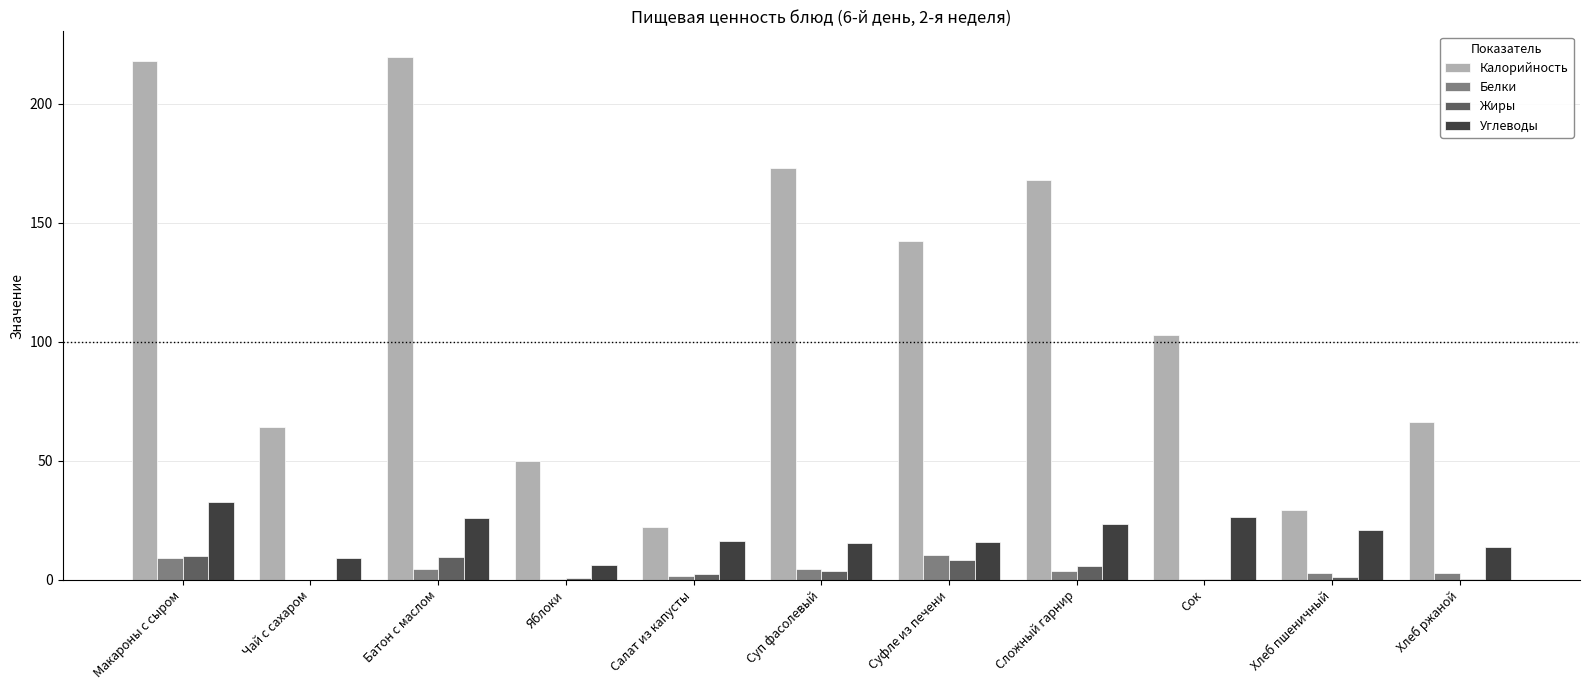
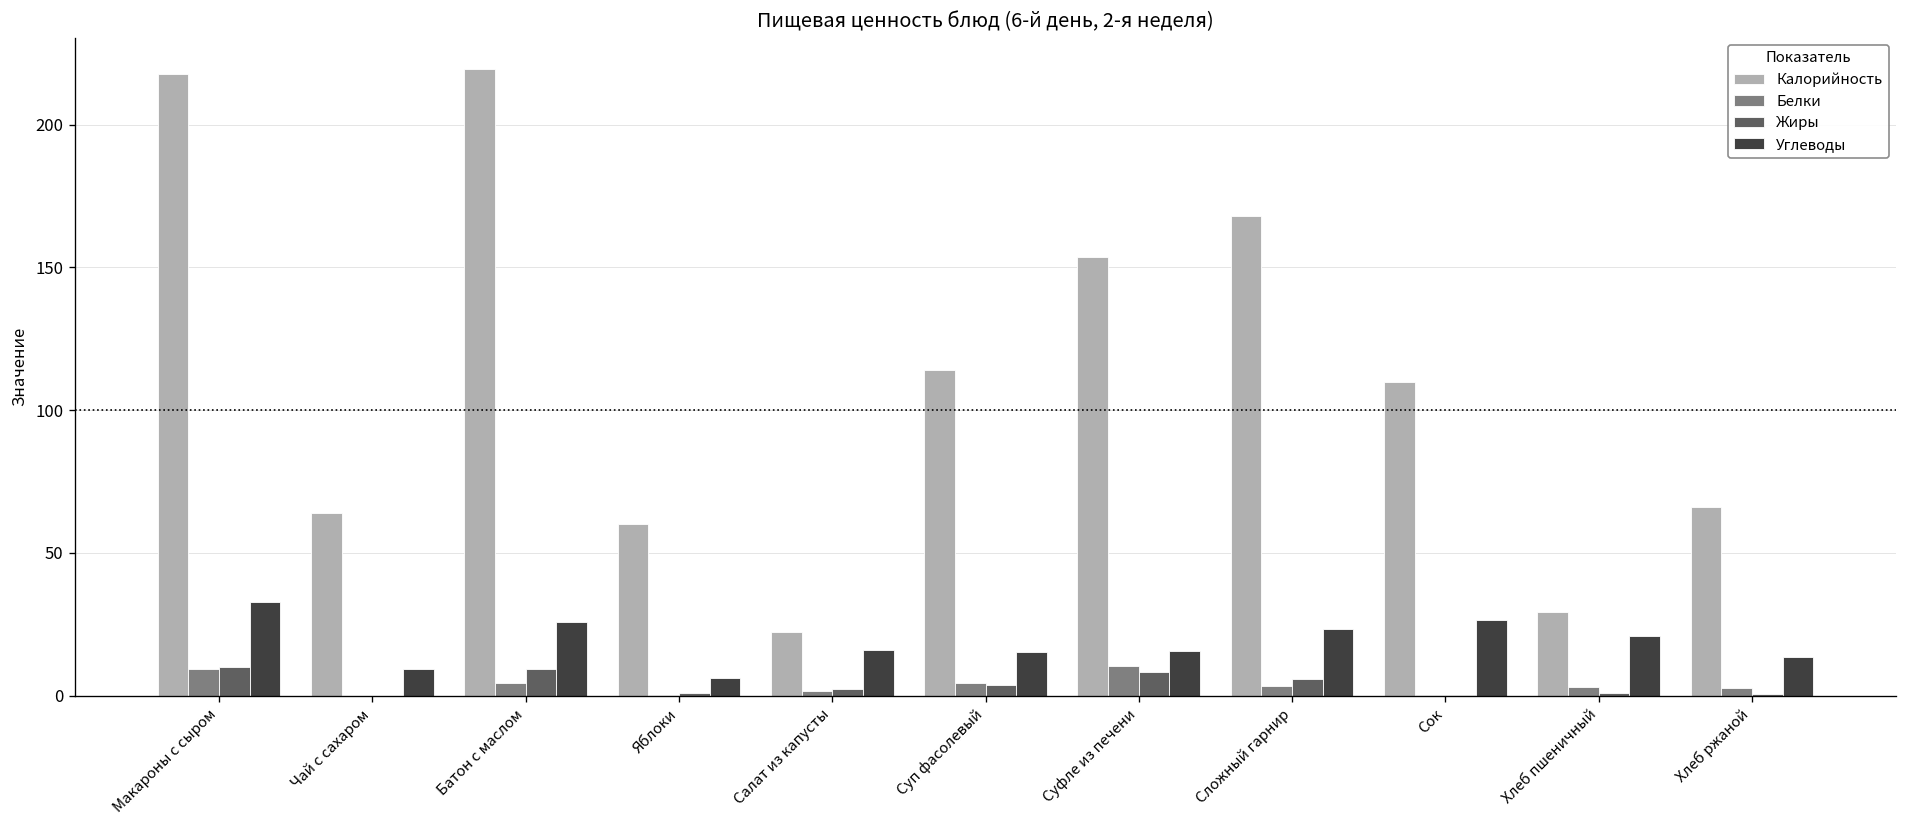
Калорийность, Яблоки: 50 -> 60
Калорийность, Суп фасолевый: 173 -> 114
Калорийность, Суфле из печени: 142 -> 154
Калорийность, Сок: 103 -> 110
